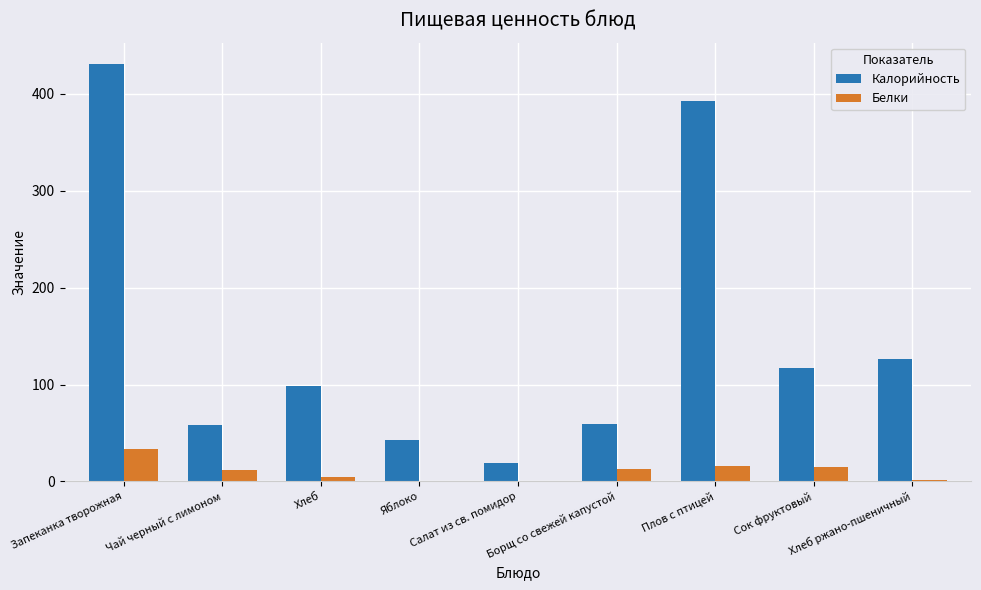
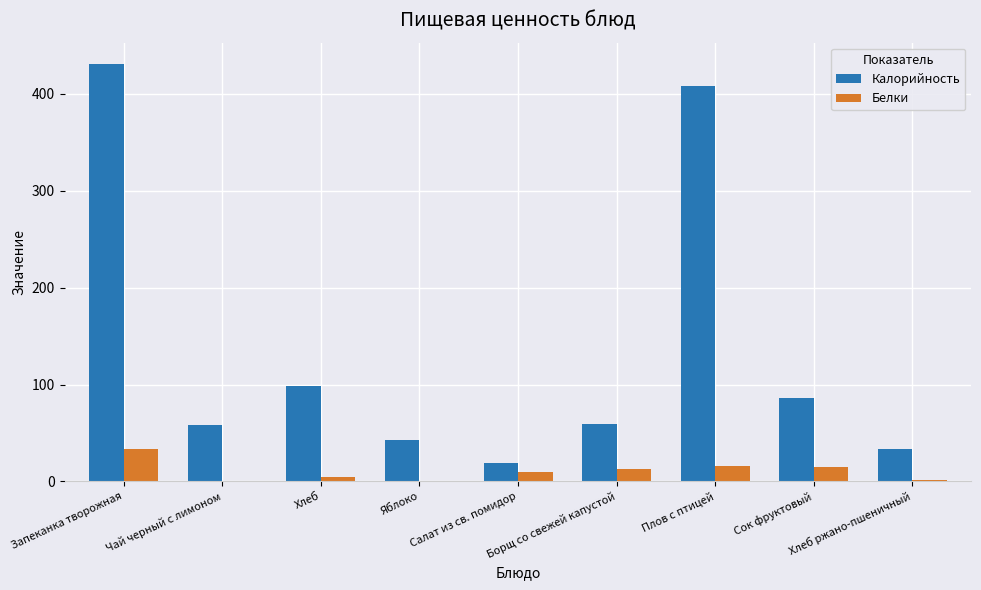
Белки, Чай черный с лимоном: 10 -> 0
Белки, Салат из св. помидор: 0 -> 10
Калорийность, Плов с птицей: 390 -> 410
Калорийность, Сок фруктовый: 120 -> 90
Калорийность, Хлеб ржано-пшеничный: 130 -> 30
